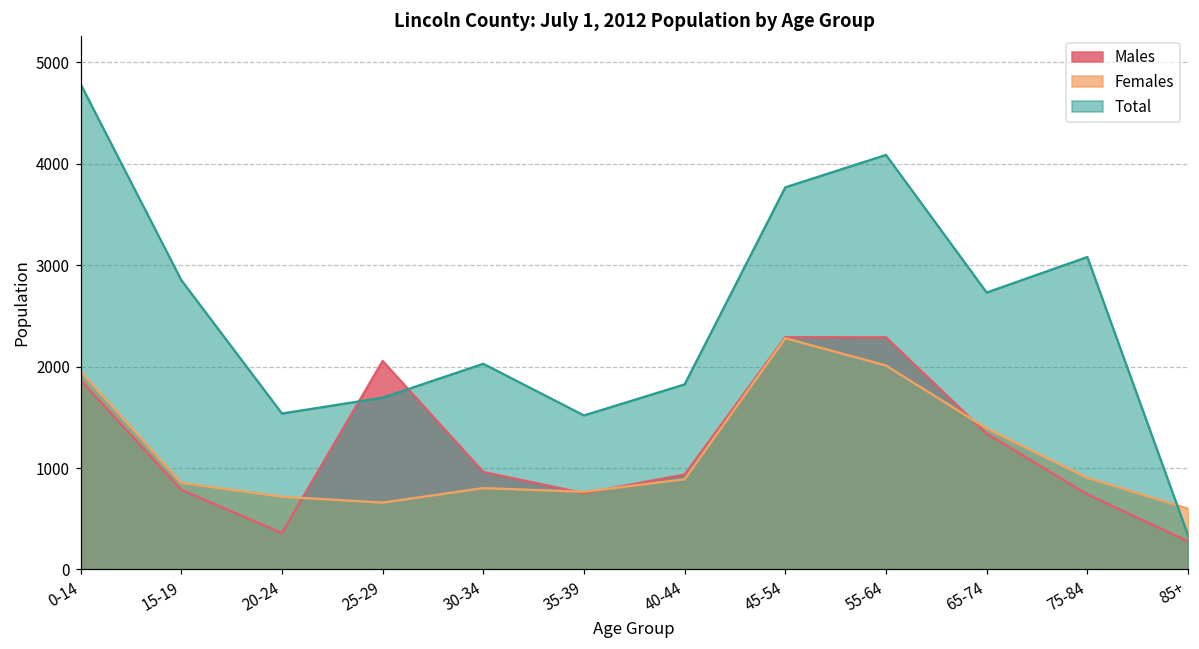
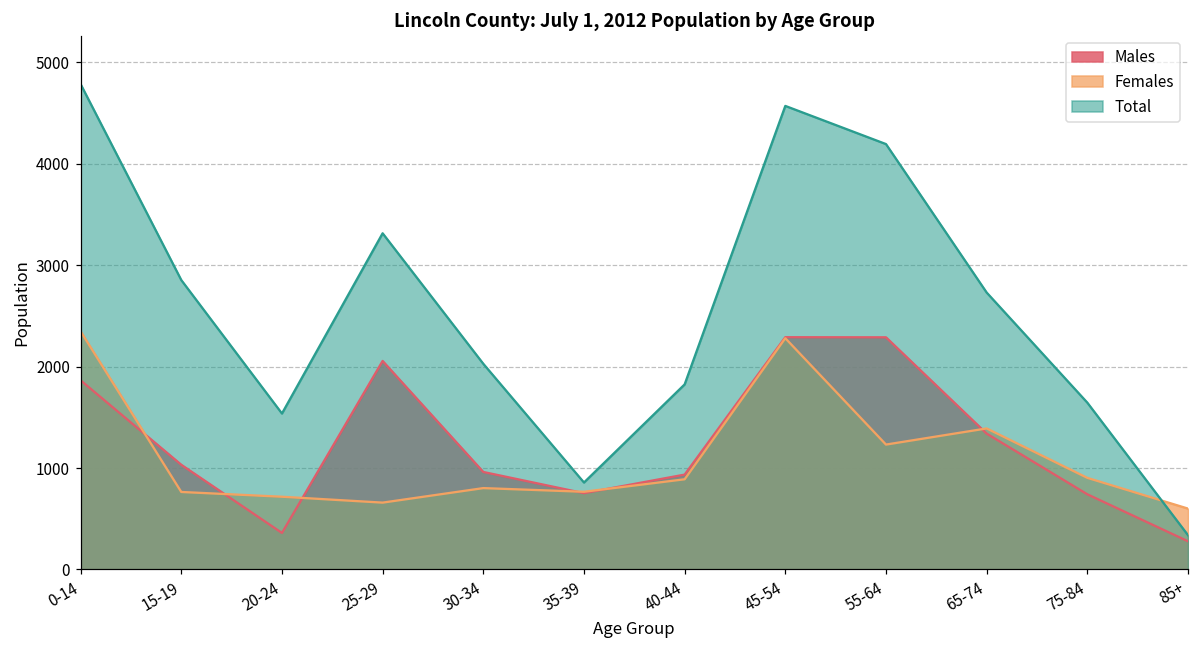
Females, 0-14: 2000 -> 2300
Males, 15-19: 800 -> 1000
Females, 15-19: 900 -> 800
Total, 25-29: 1700 -> 3300
Total, 35-39: 1500 -> 900
Total, 45-54: 3800 -> 4600
Females, 55-64: 2000 -> 1200
Total, 55-64: 4100 -> 4200
Total, 75-84: 3100 -> 1600
